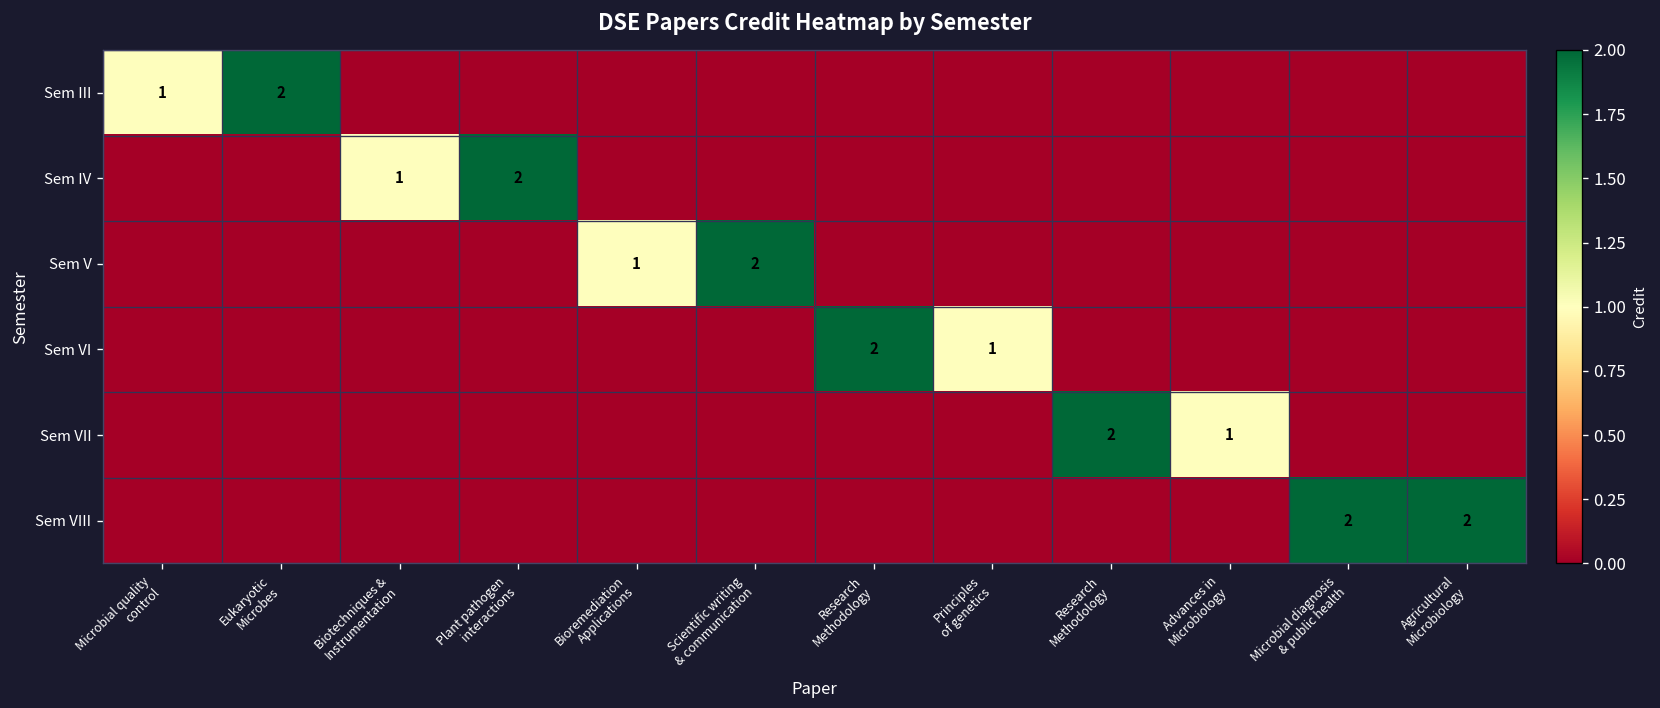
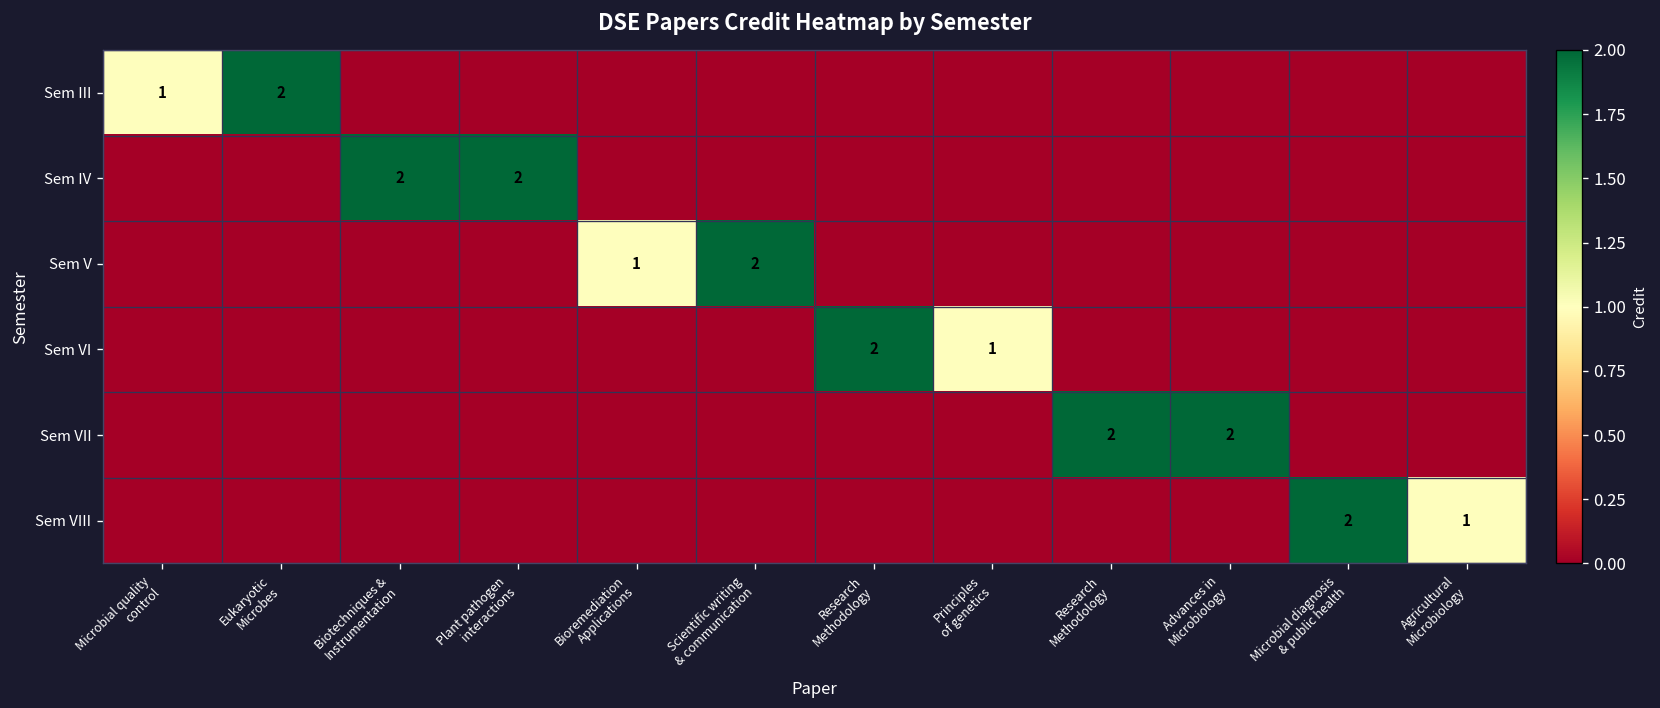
Sem IV, Biotechniques & Instrumentation: 1 -> 2
Sem VII, Advances in Microbiology: 1 -> 2
Sem VIII, Agricultural Microbiology: 2 -> 1
